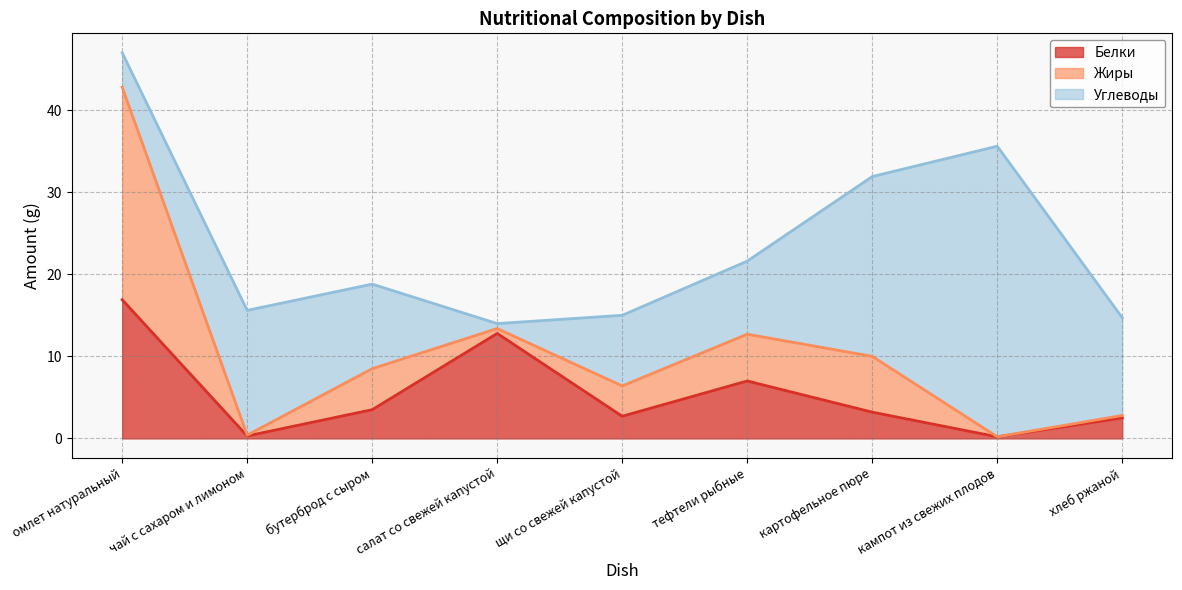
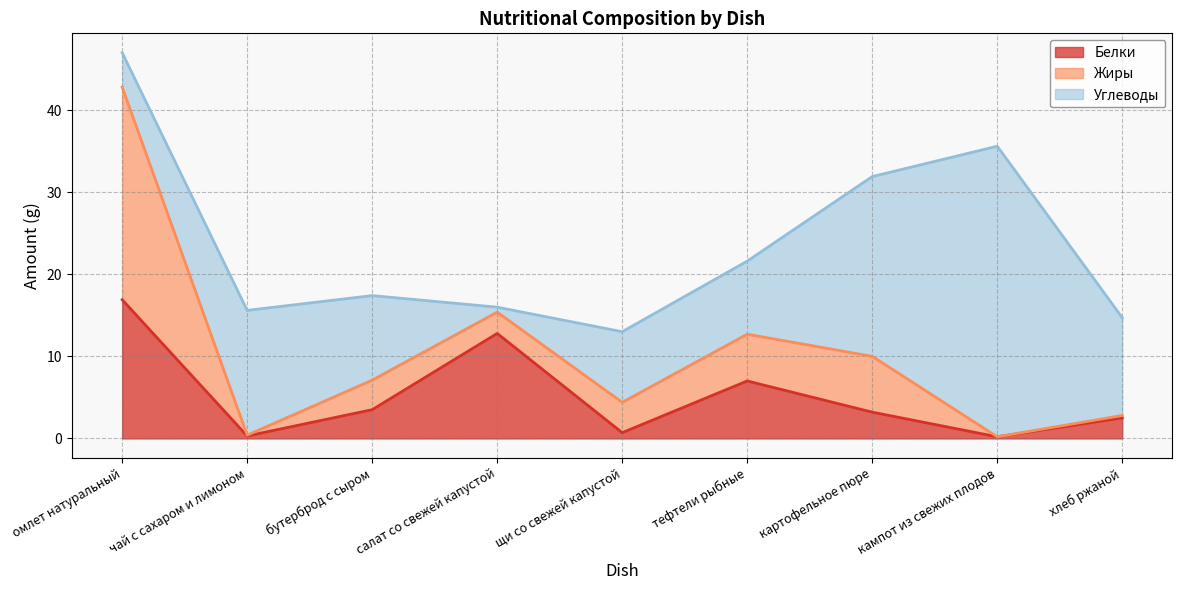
Жиры, бутерброд с сыром: 5 -> 4
Жиры, салат со свежей капустой: 1 -> 3
Белки, щи со свежей капустой: 3 -> 1
